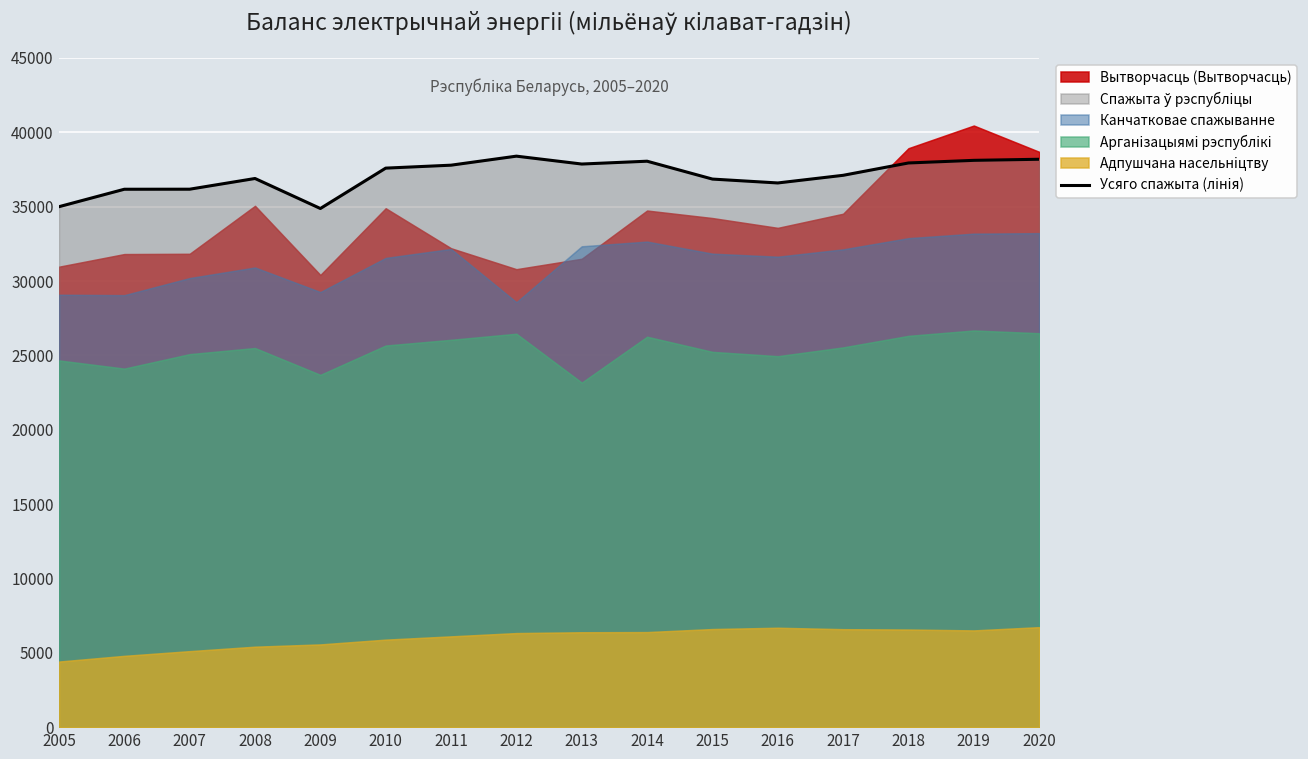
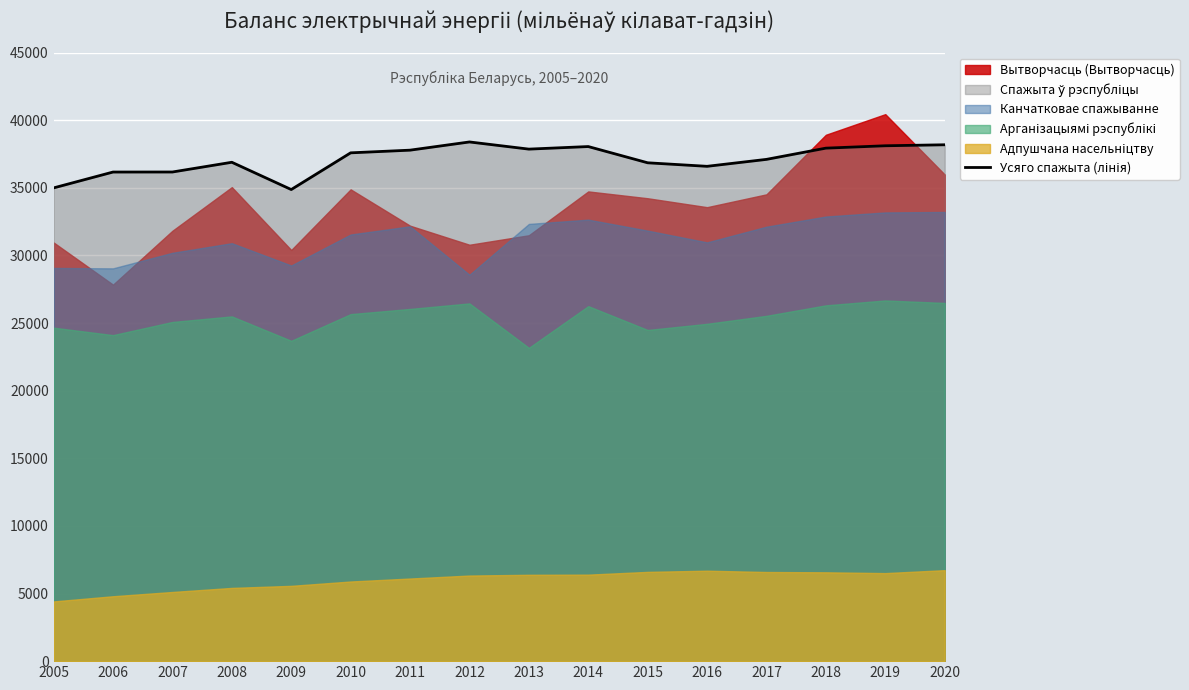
Вытворчасць (Вытворчасць), 2006: 31800 -> 27800
Арганізацыямі рэспублікі, 2015: 25200 -> 24500
Канчатковае спажыванне, 2016: 31600 -> 31000
Вытворчасць (Вытворчасць), 2020: 38700 -> 36000
